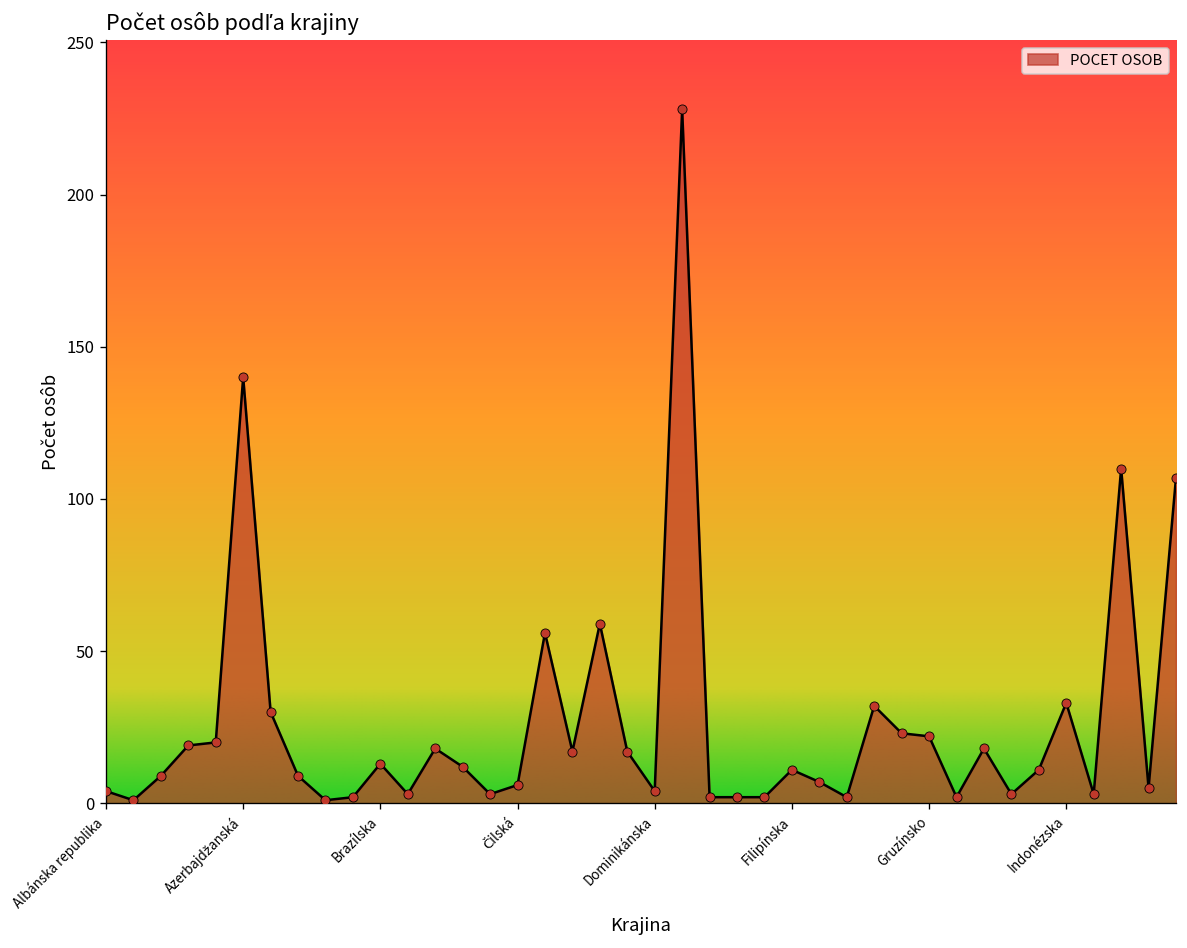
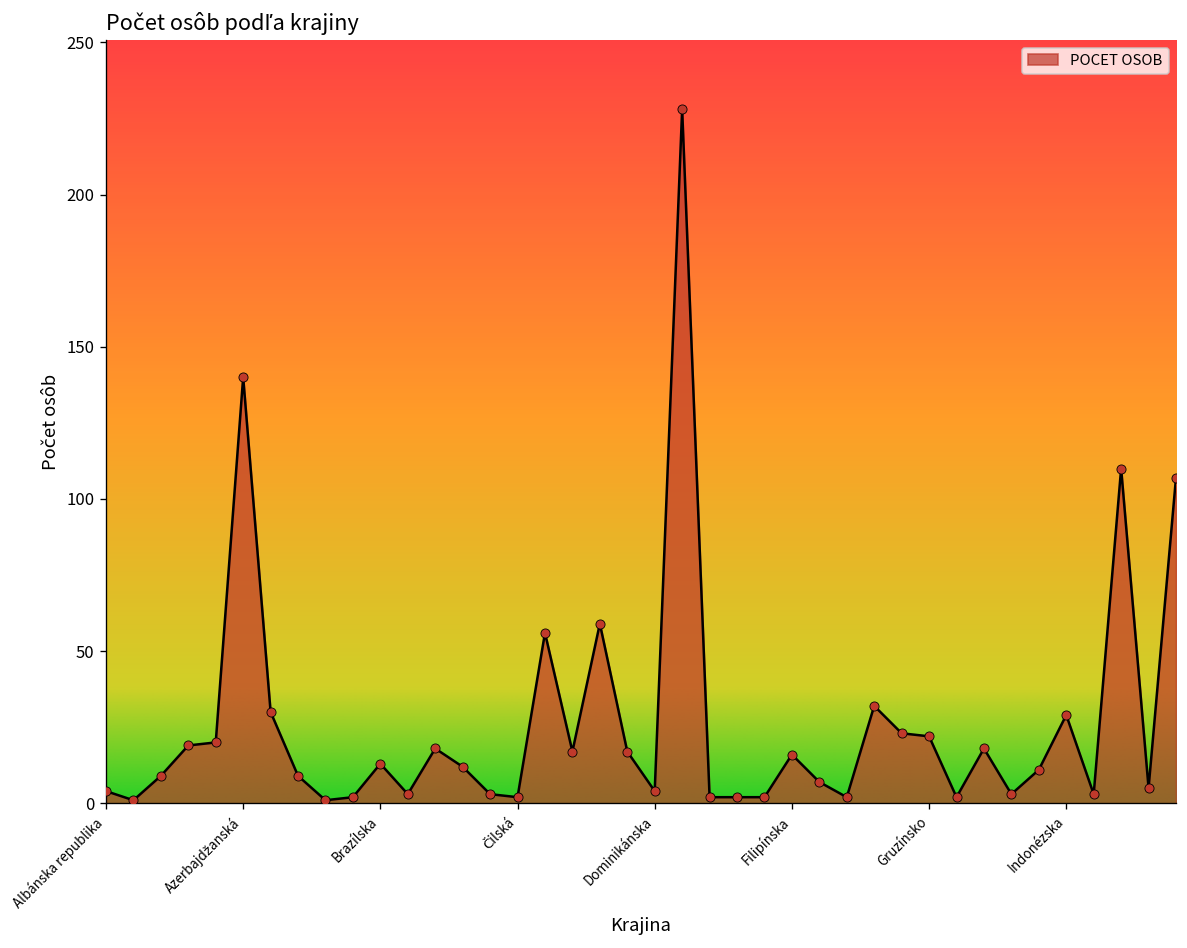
Čilská: 6 -> 2
Filipínska: 11 -> 16
Indonézska: 33 -> 29
